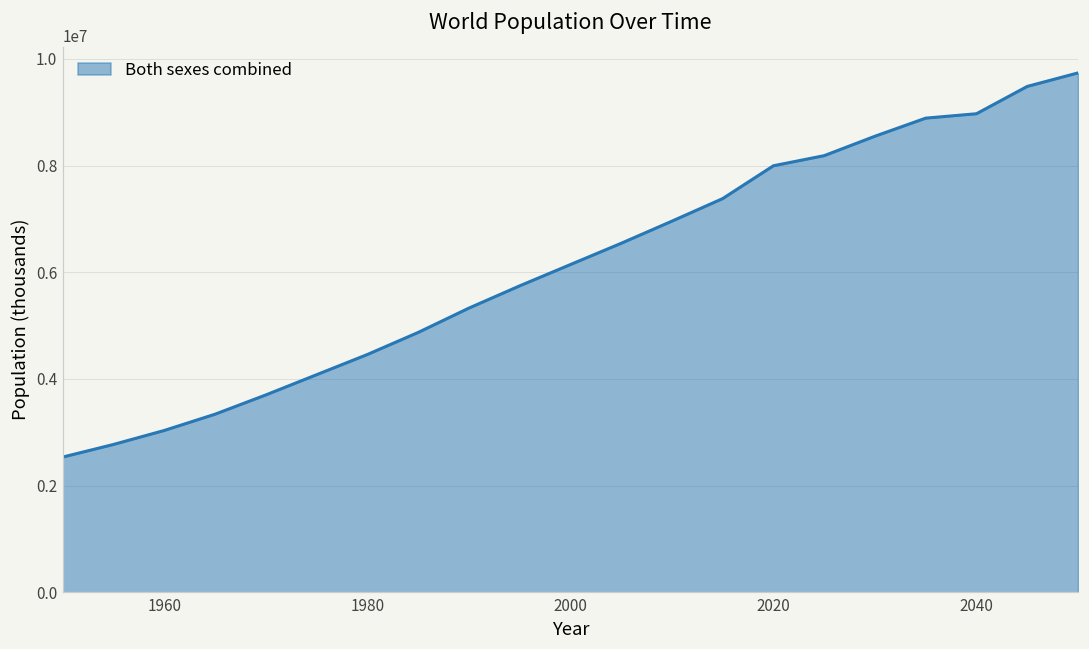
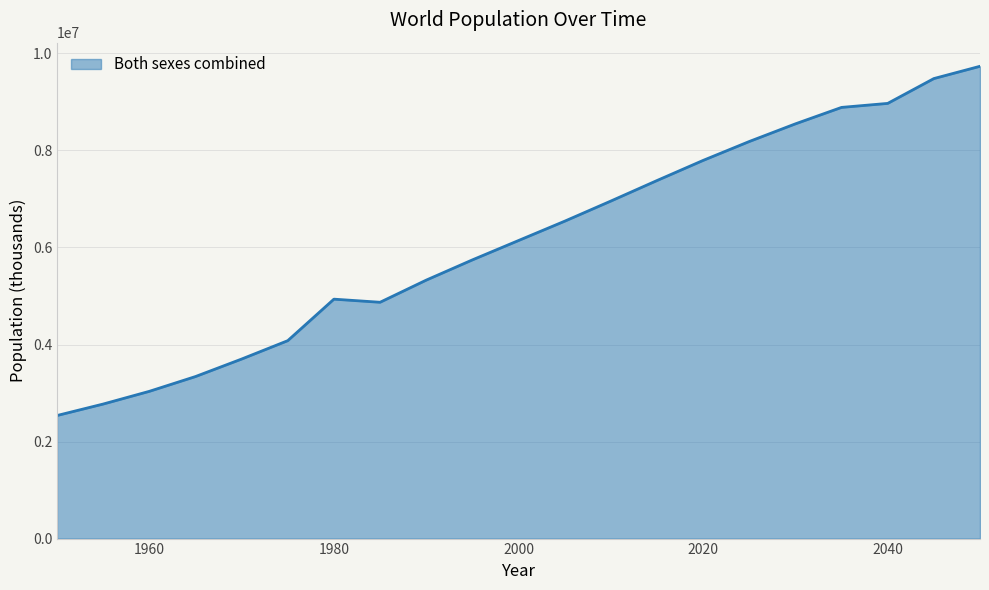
1980: 4500000 -> 4900000
2020: 8000000 -> 7800000
